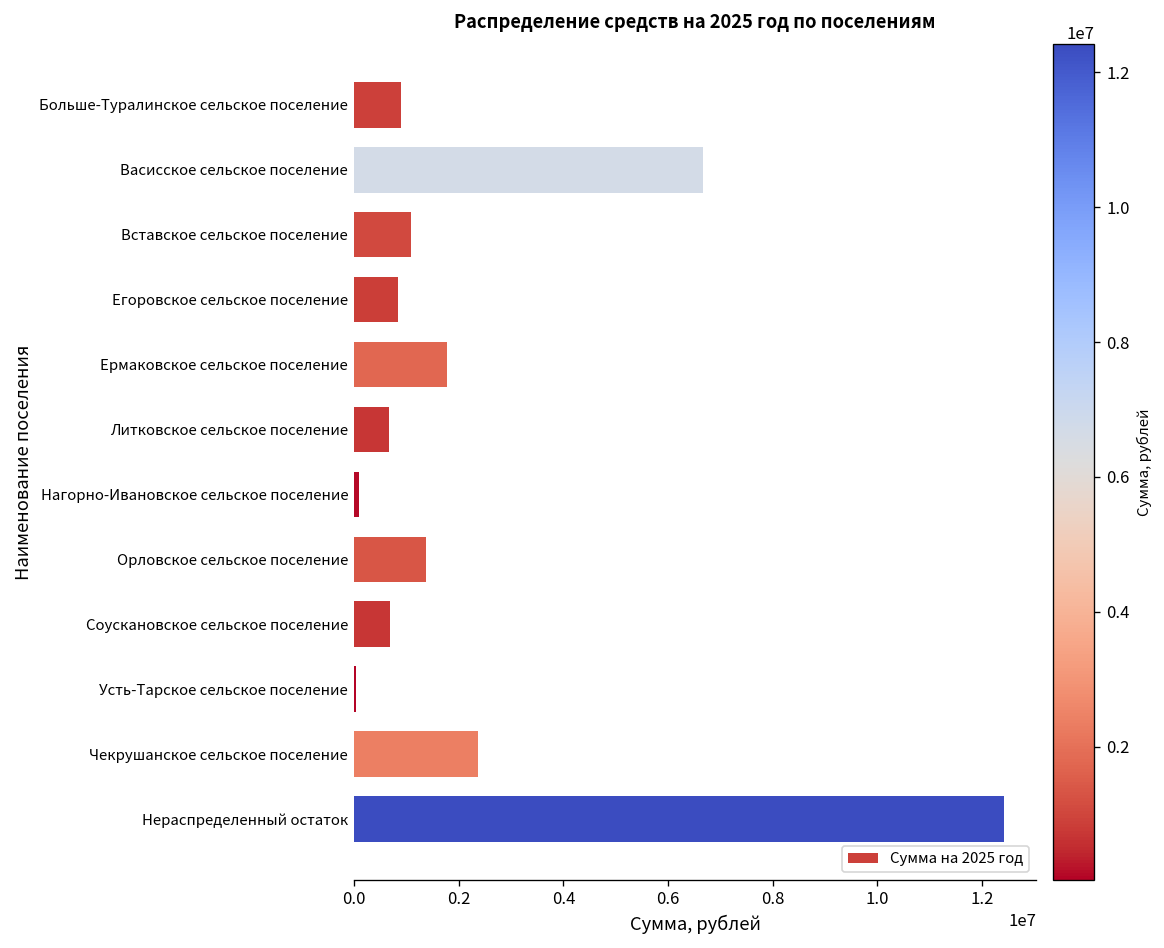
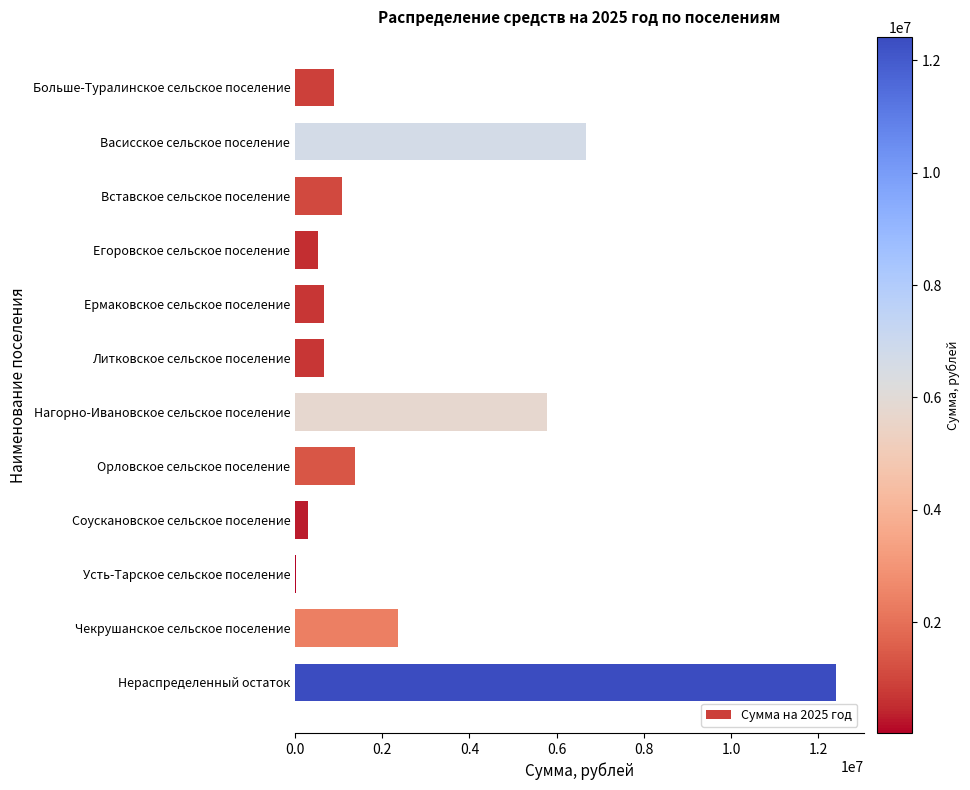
Егоровское сельское поселение: 800000 -> 500000
Ермаковское сельское поселение: 1800000 -> 700000
Нагорно-Ивановское сельское поселение: 100000 -> 5800000
Соускановское сельское поселение: 700000 -> 300000
